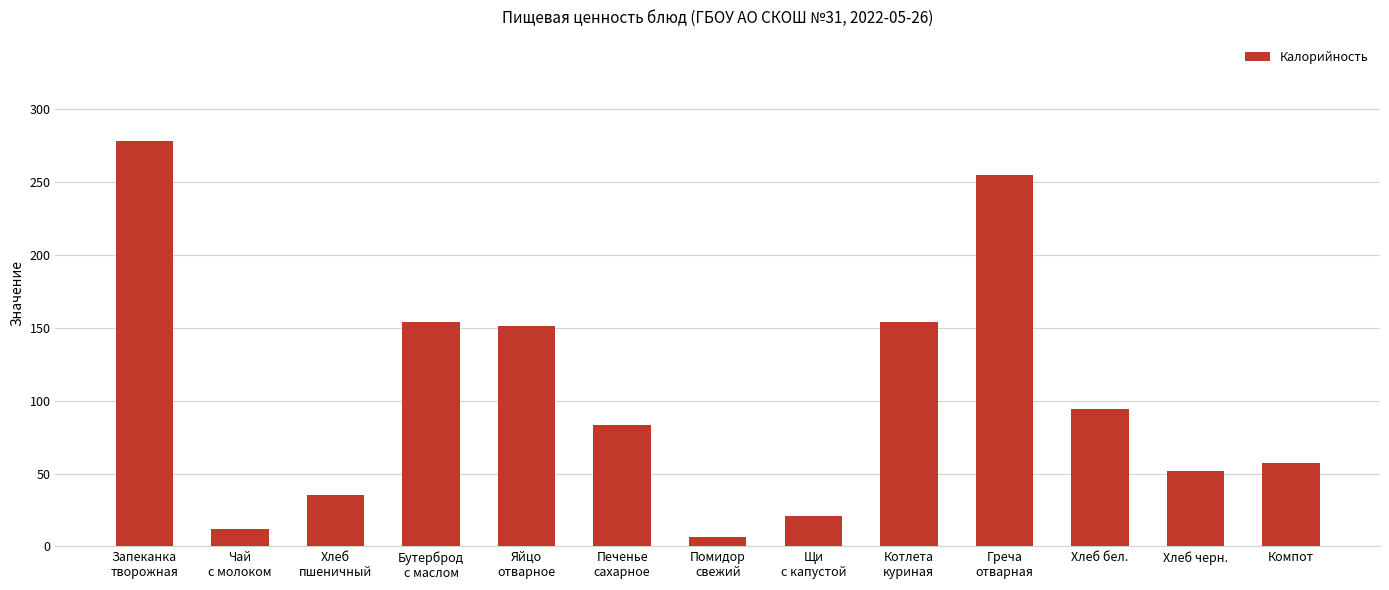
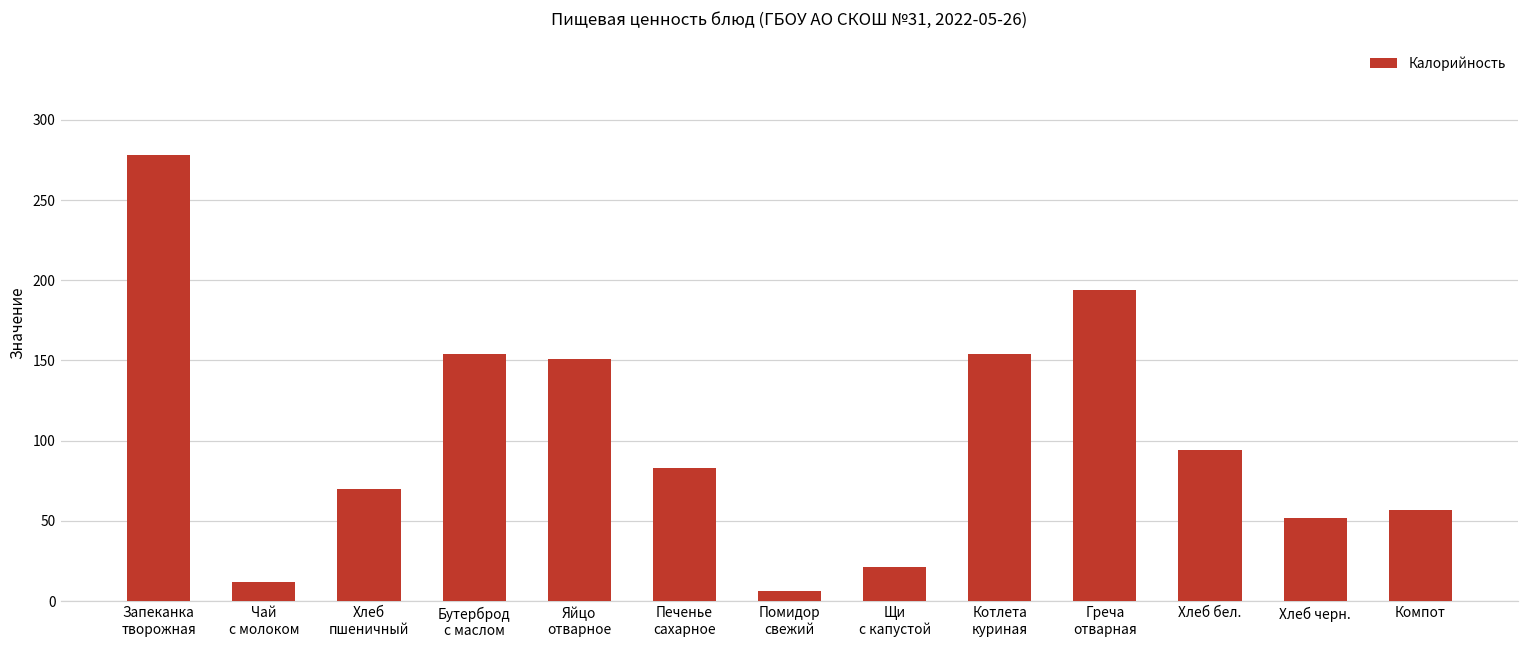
Хлеб пшеничный: 35 -> 70
Греча отварная: 255 -> 194
